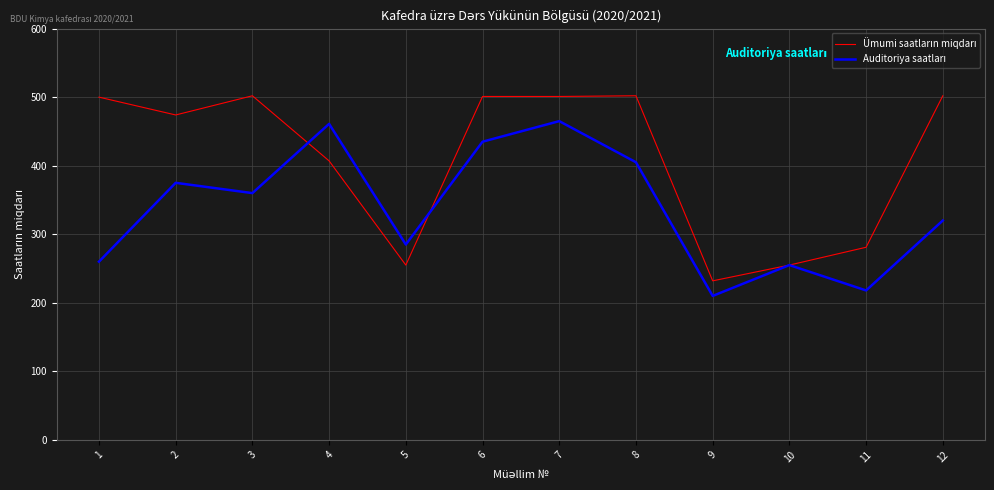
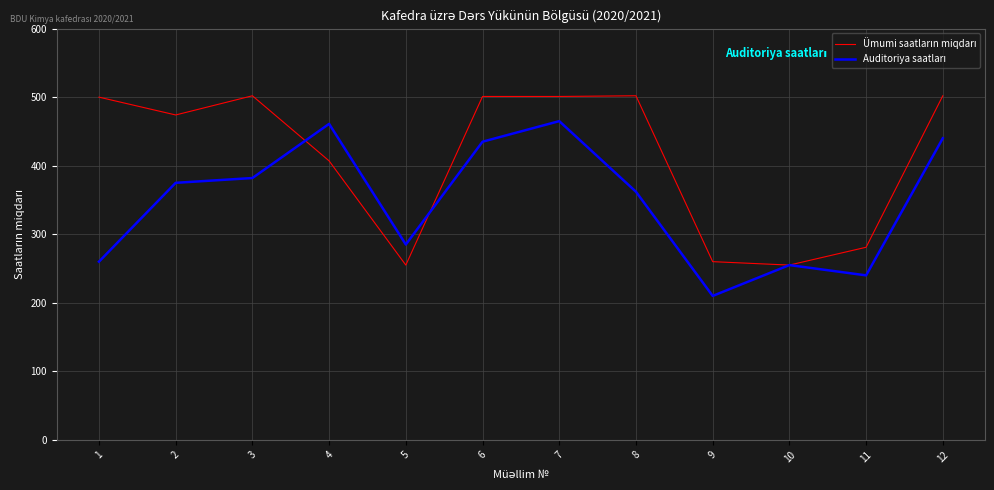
Auditoriya saatları, 3: 360 -> 380
Auditoriya saatları, 8: 410 -> 360
Ümumi saatların miqdarı, 9: 230 -> 260
Auditoriya saatları, 11: 220 -> 240
Auditoriya saatları, 12: 320 -> 440
